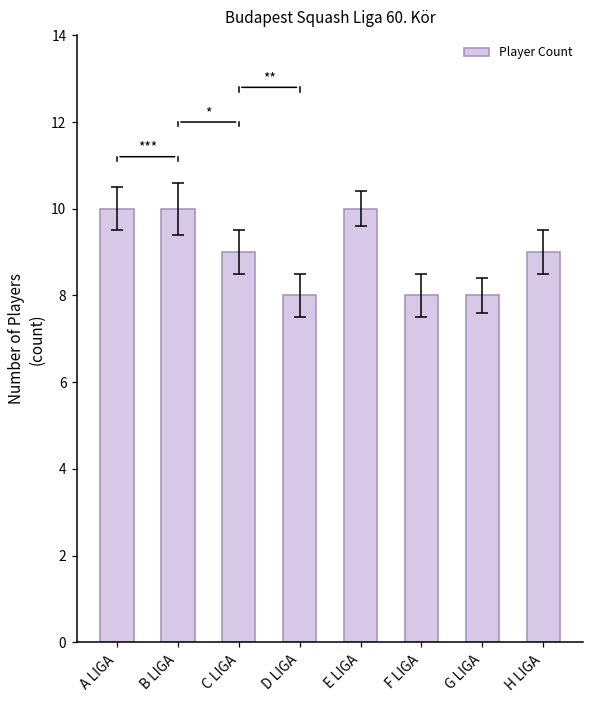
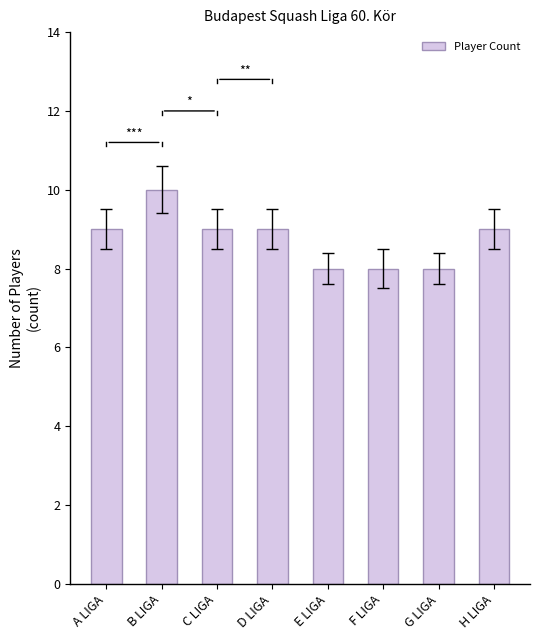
Player Count, A LIGA: 10 -> 9
Player Count, D LIGA: 8 -> 9
Player Count, E LIGA: 10 -> 8
